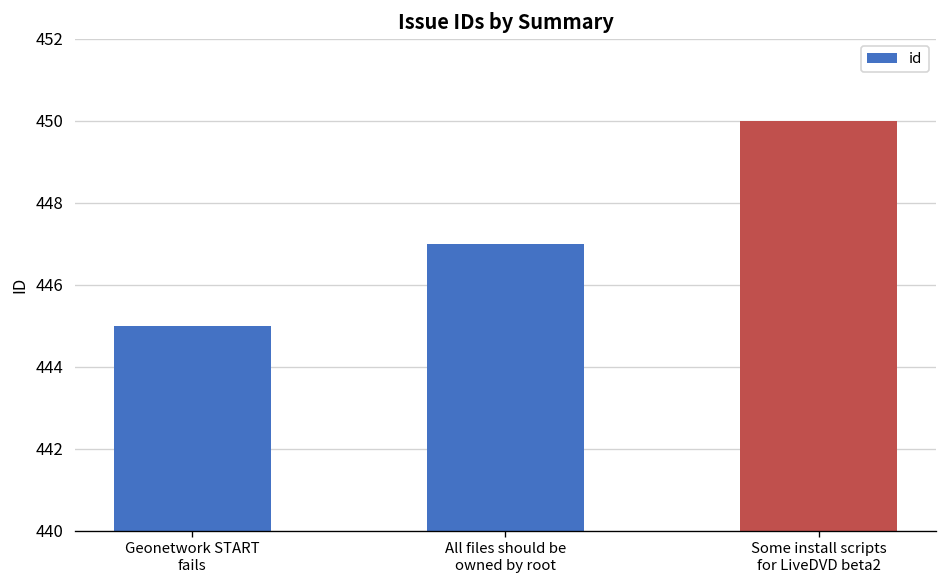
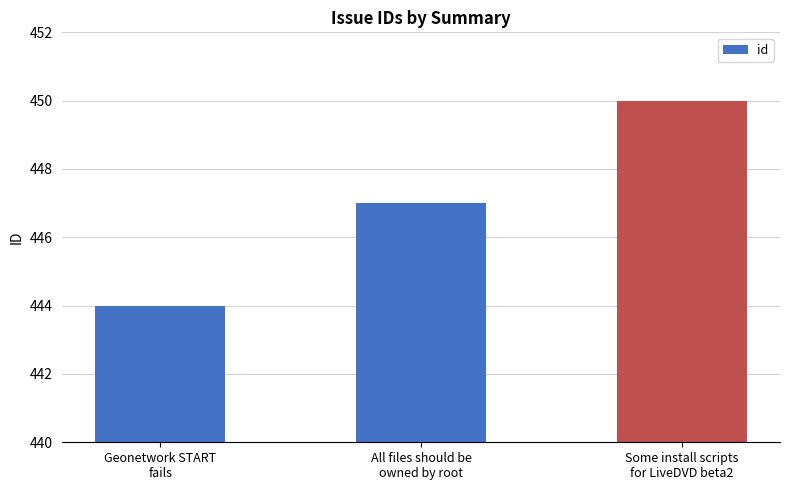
Geonetwork START fails: 445 -> 444
